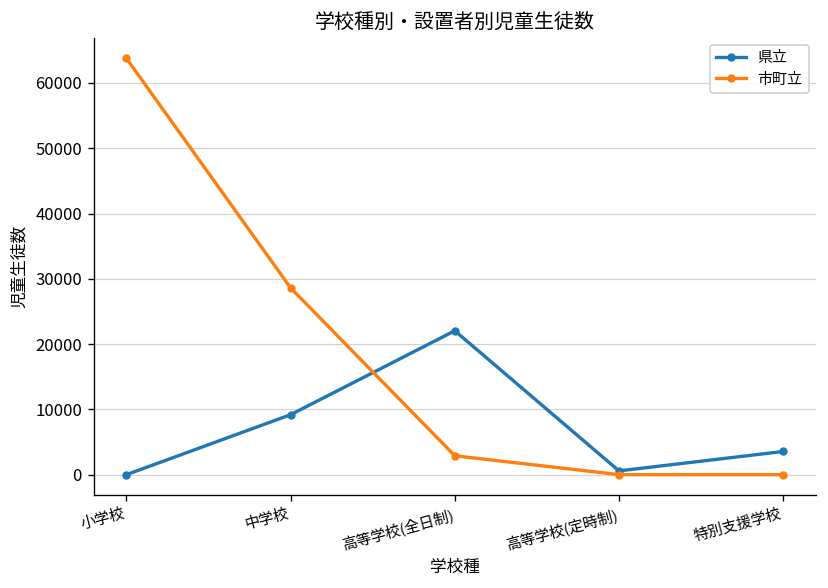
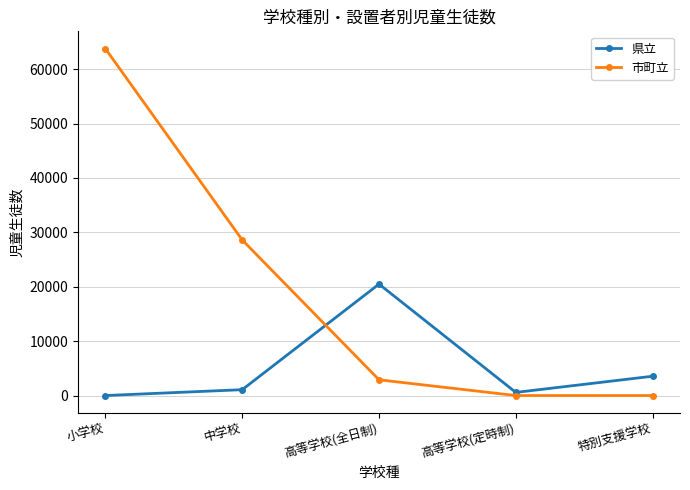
県立, 中学校: 9000 -> 1000
県立, 高等学校(全日制): 22000 -> 20000
